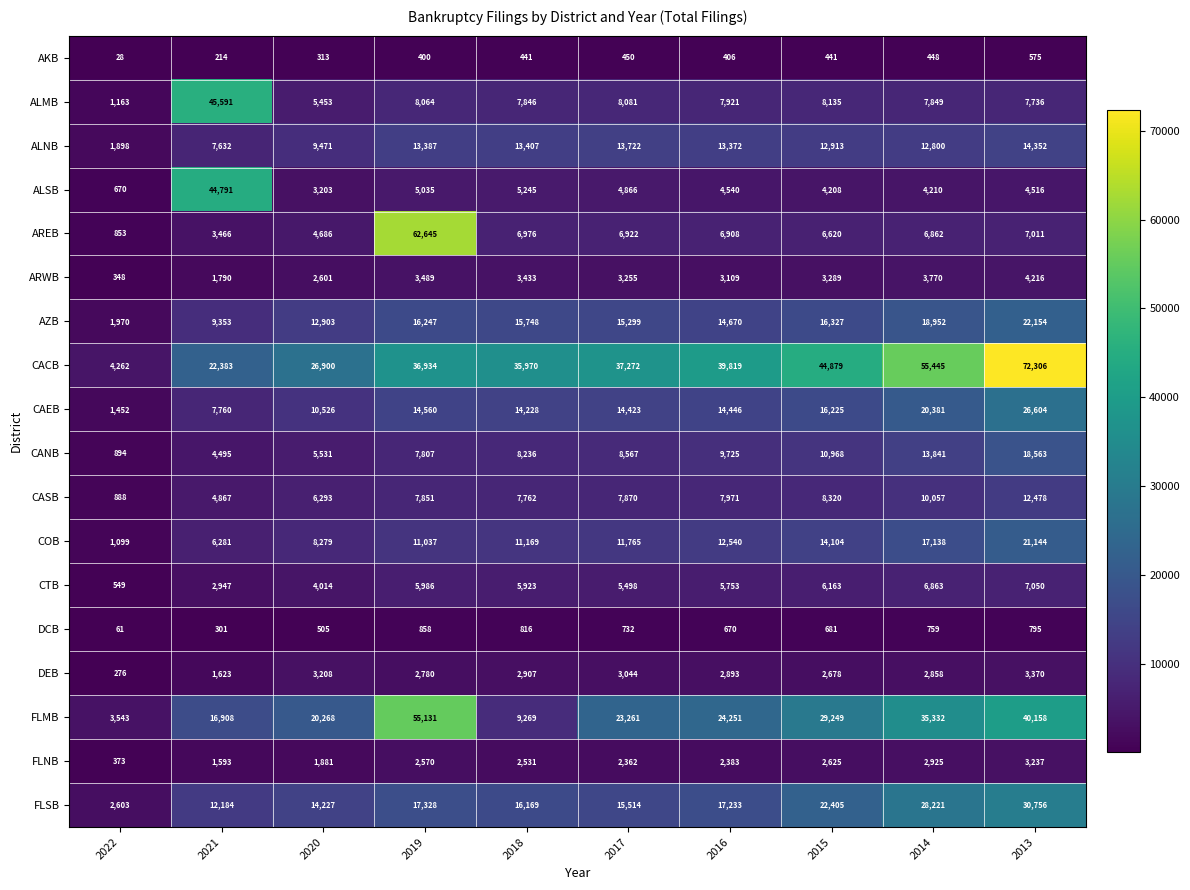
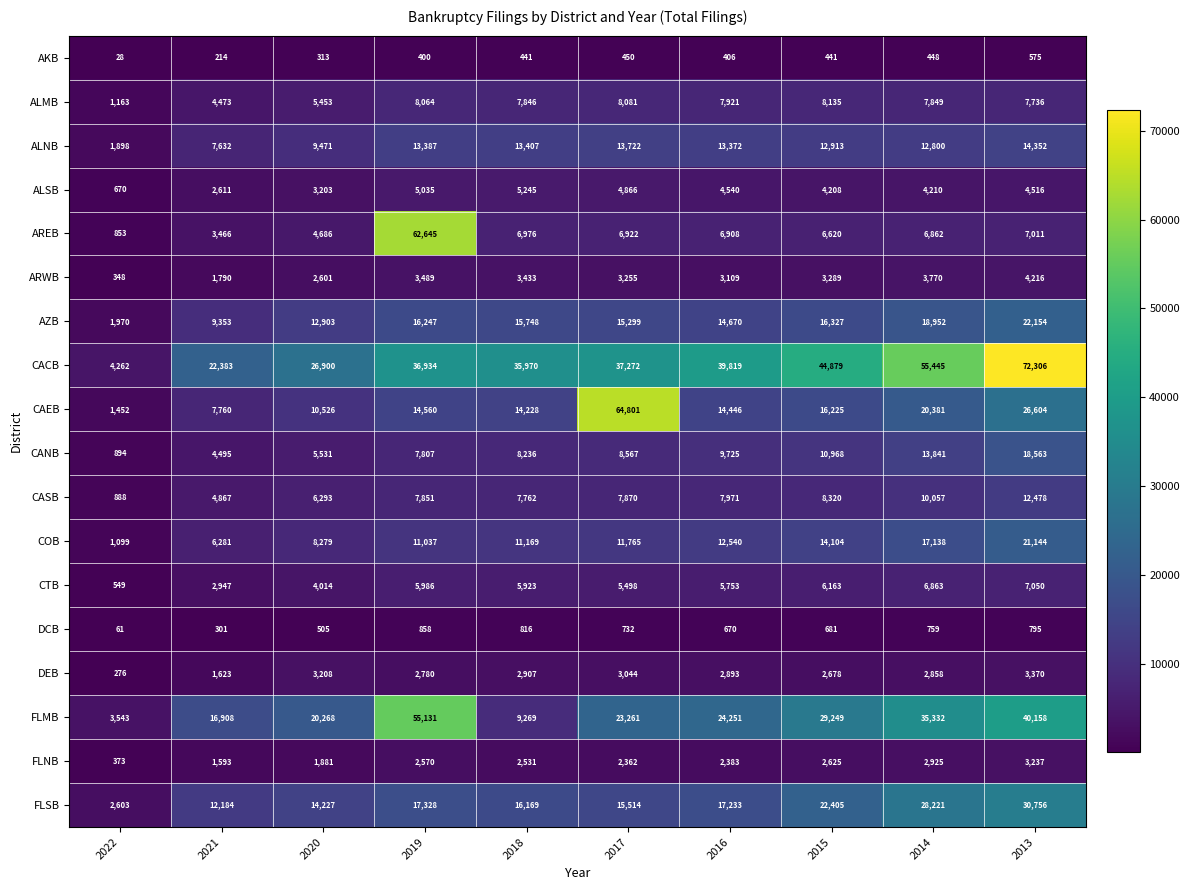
ALMB, 2021: 45,591 -> 4,473
ALSB, 2021: 44,791 -> 2,611
CAEB, 2017: 14,423 -> 64,801
